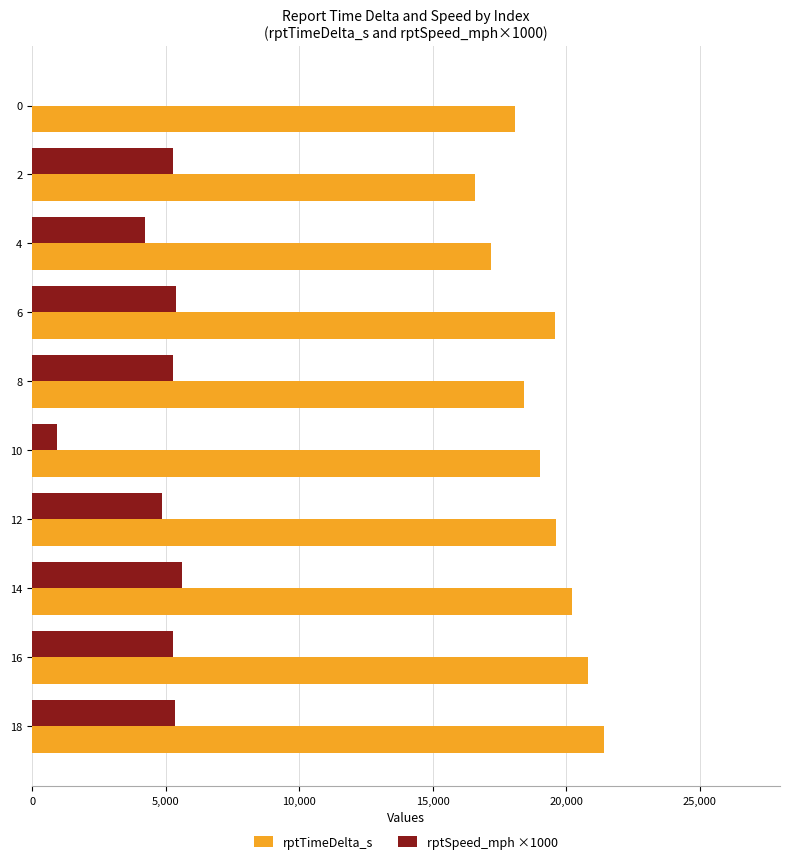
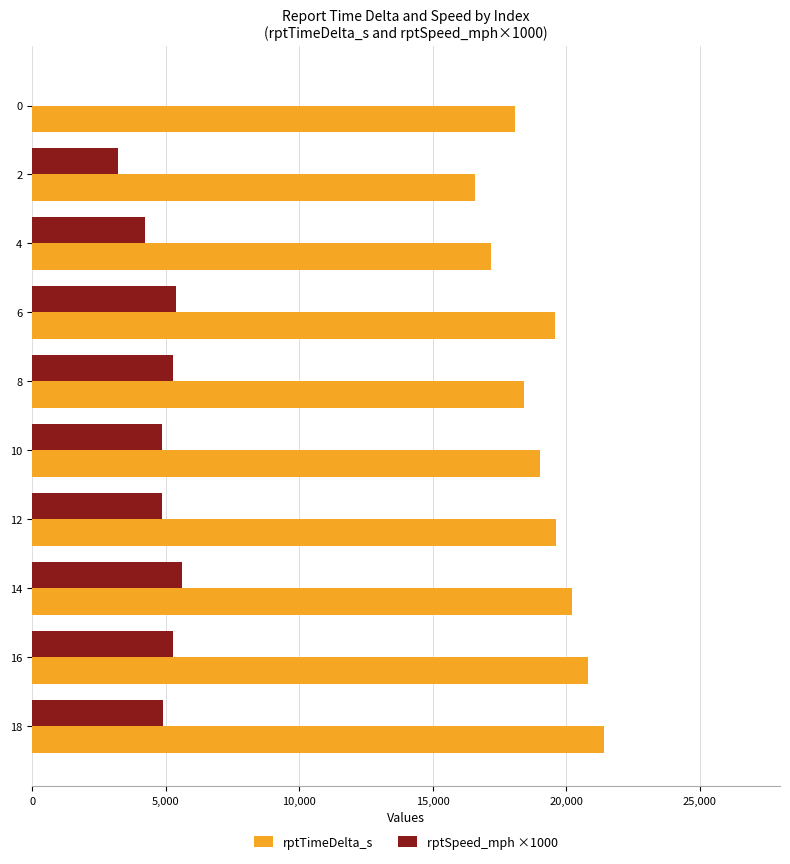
rptSpeed_mph ×1000, 2: 5,300 -> 3,200
rptSpeed_mph ×1000, 10: 900 -> 4,900
rptSpeed_mph ×1000, 18: 5,400 -> 4,900
